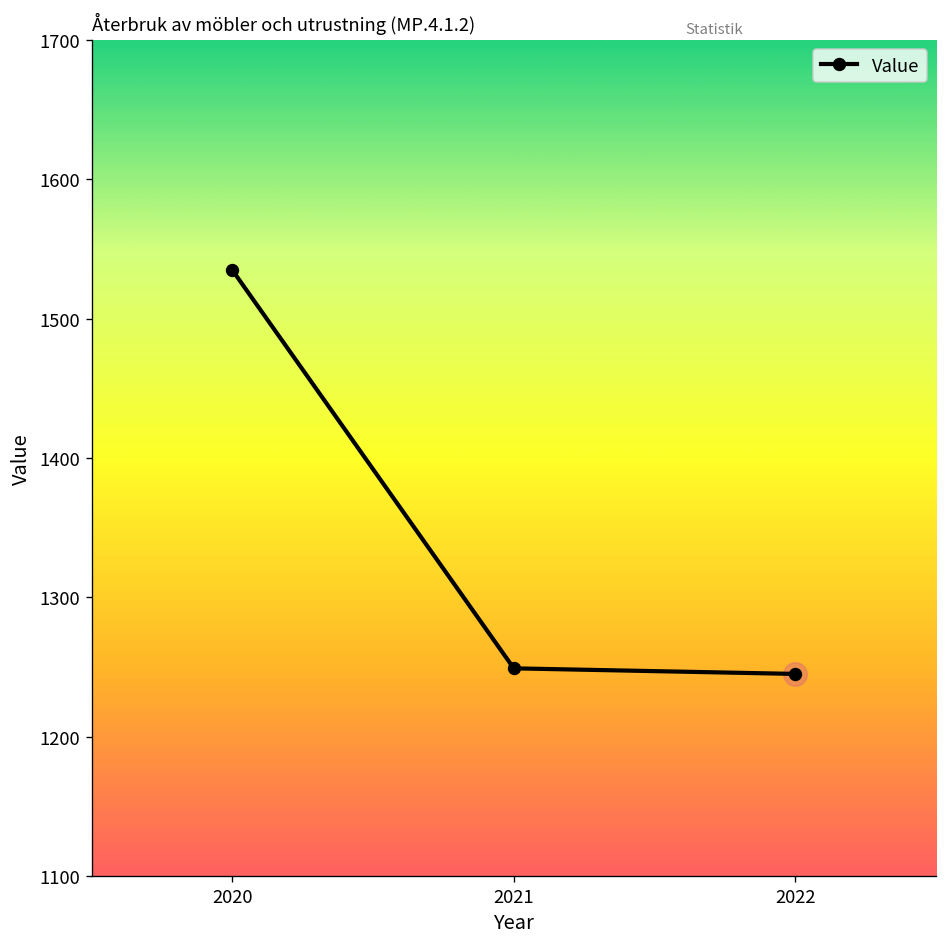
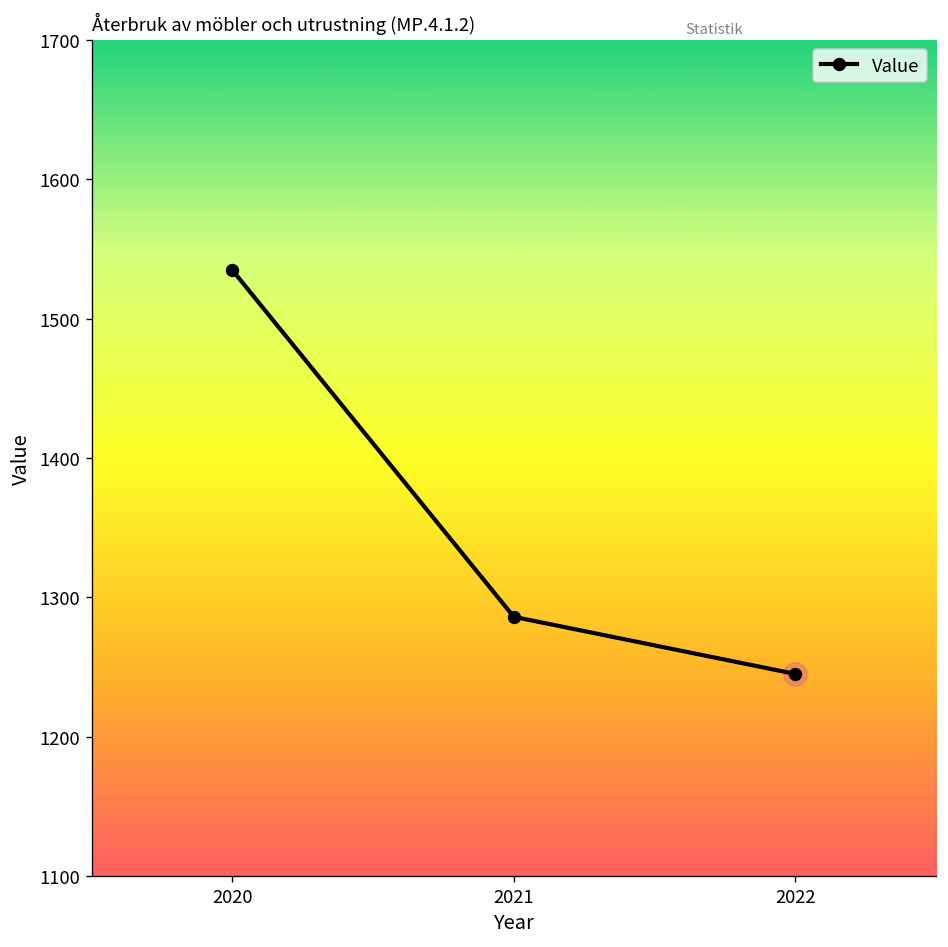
Value, 2021: 1249 -> 1286
